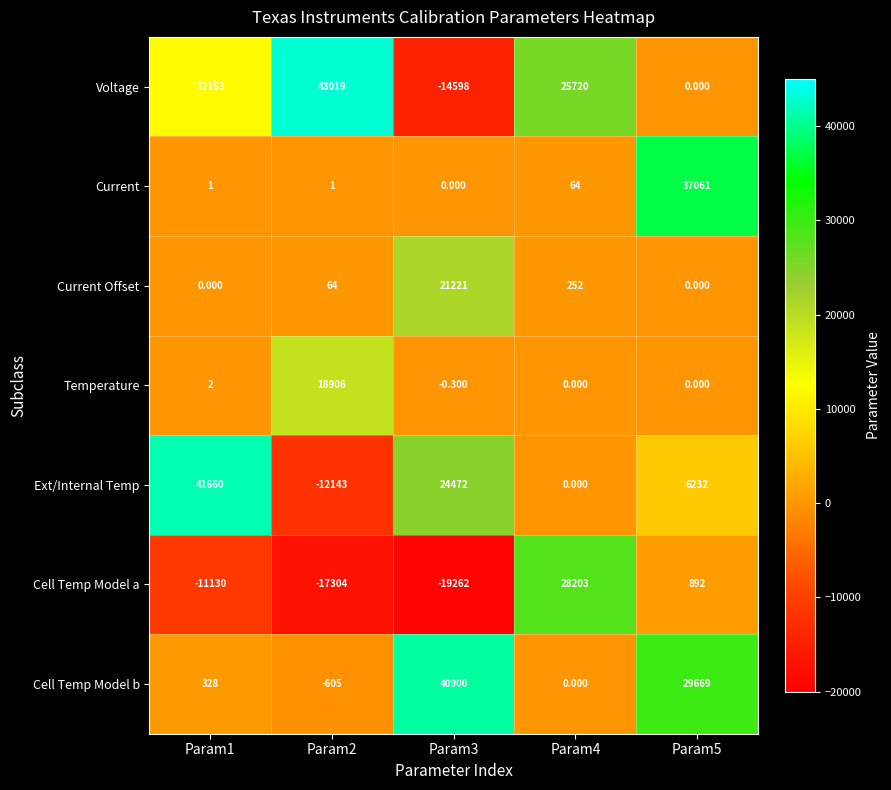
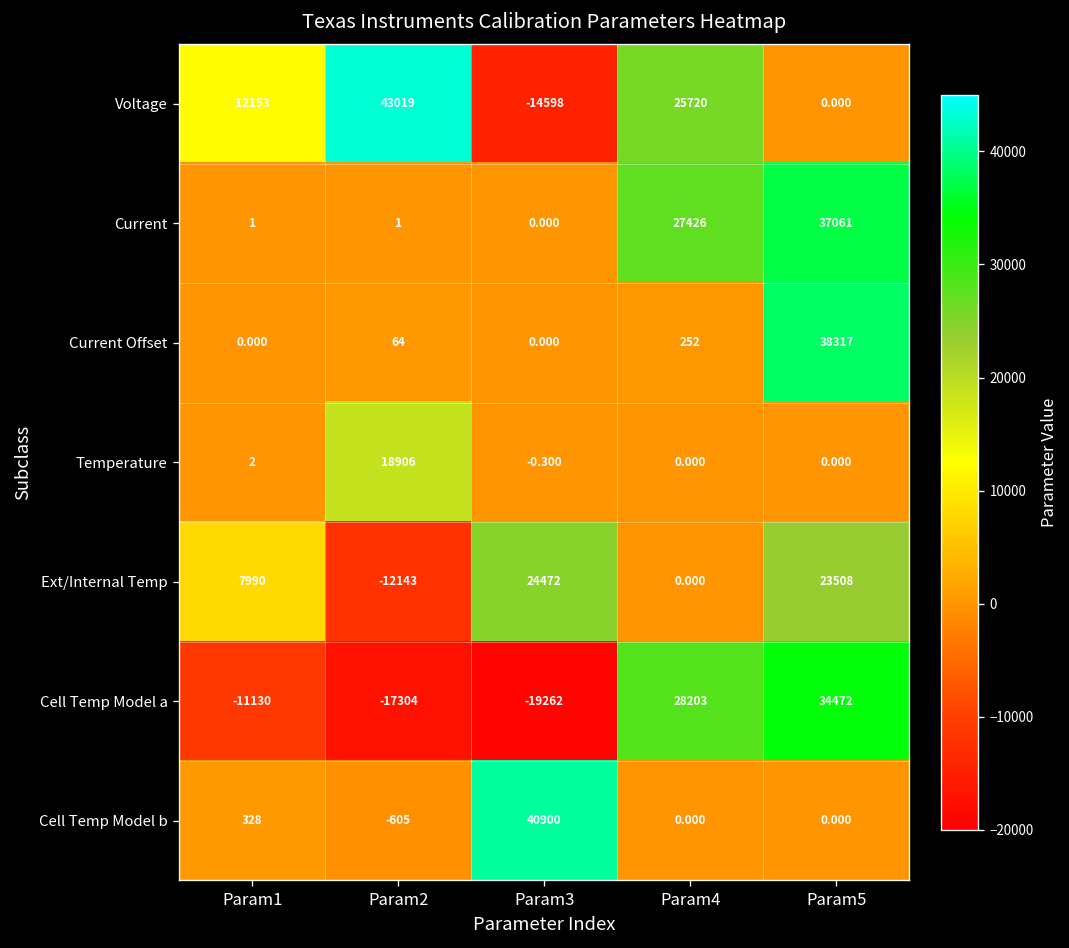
Current, Param4: 64 -> 27426
Current Offset, Param3: 21221 -> 0.000
Current Offset, Param5: 0.000 -> 38317
Ext/Internal Temp, Param1: 41660 -> 7990
Ext/Internal Temp, Param5: 6232 -> 23508
Cell Temp Model a, Param5: 892 -> 34472
Cell Temp Model b, Param5: 29669 -> 0.000
